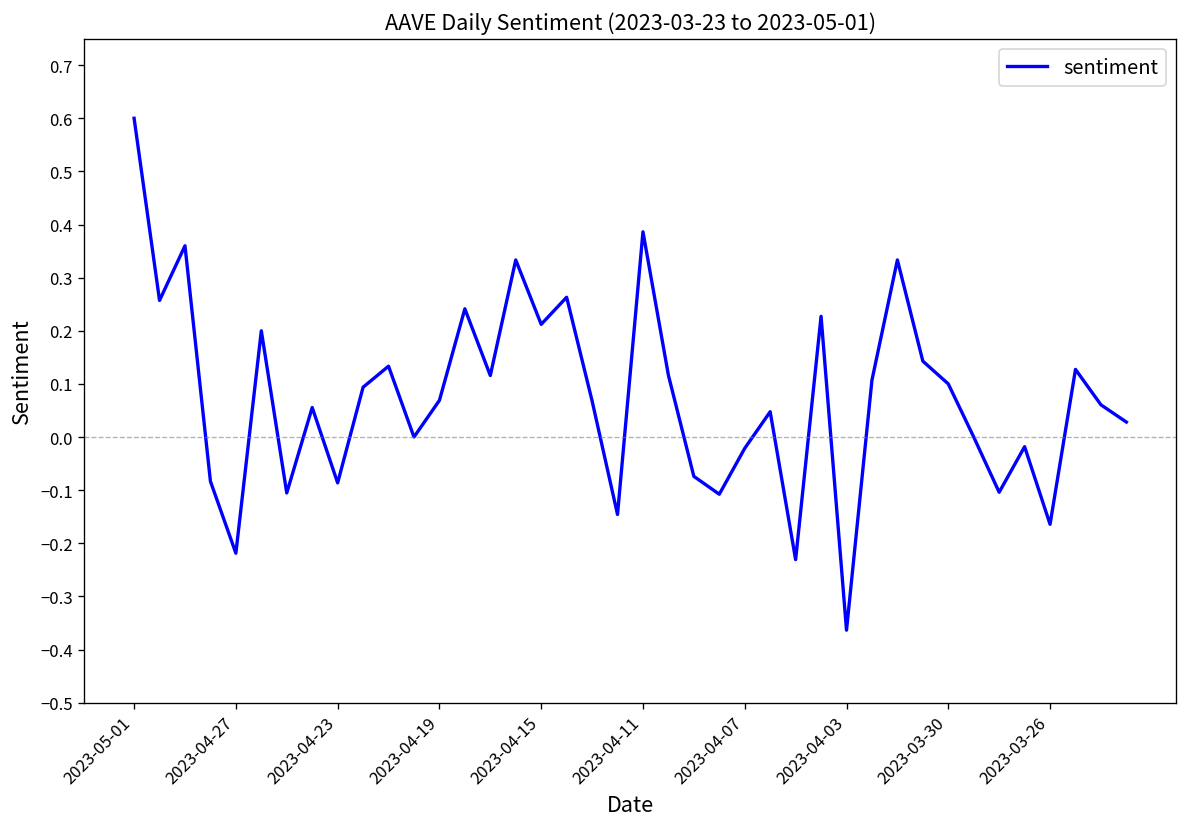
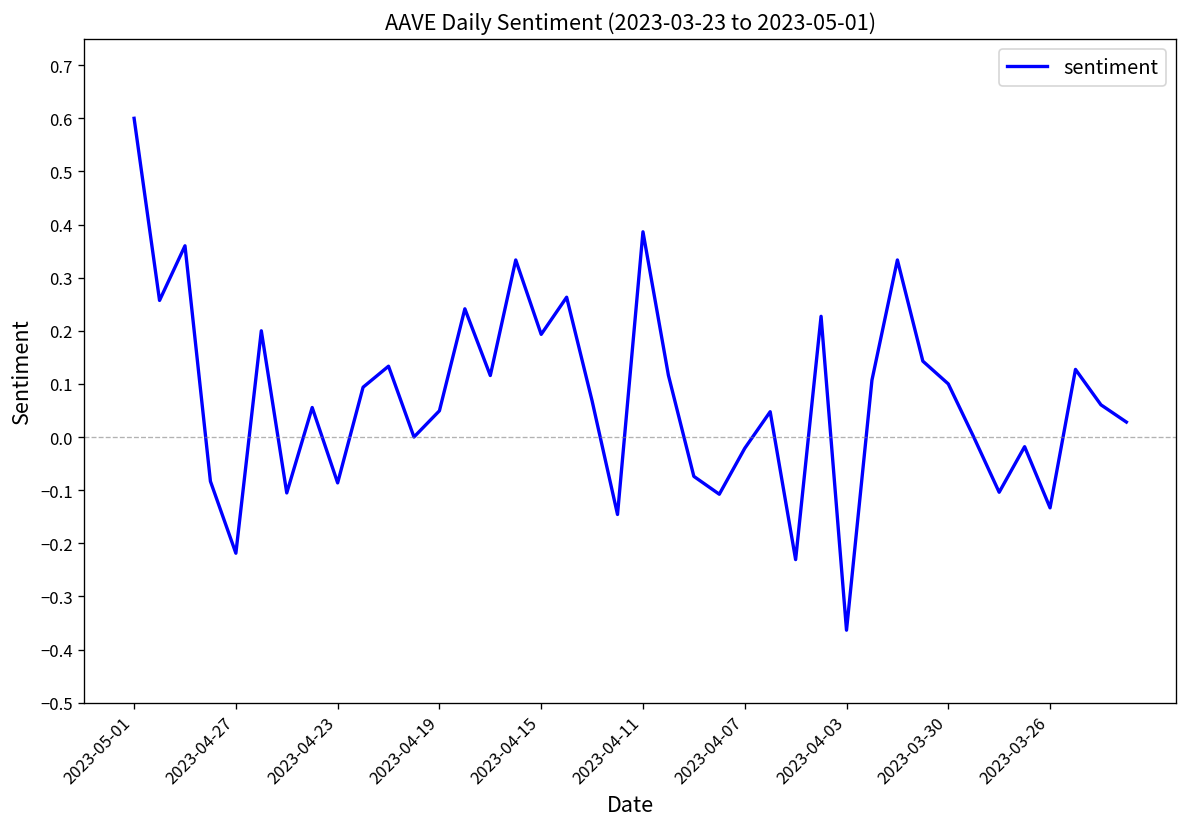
2023-04-19: 0.07 -> 0.05
2023-04-15: 0.21 -> 0.19
2023-03-26: -0.16 -> -0.13
